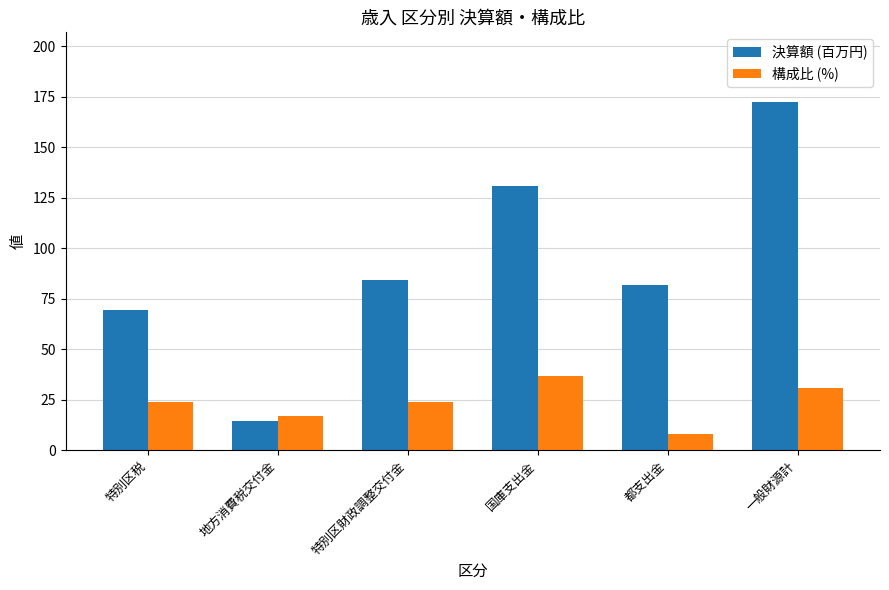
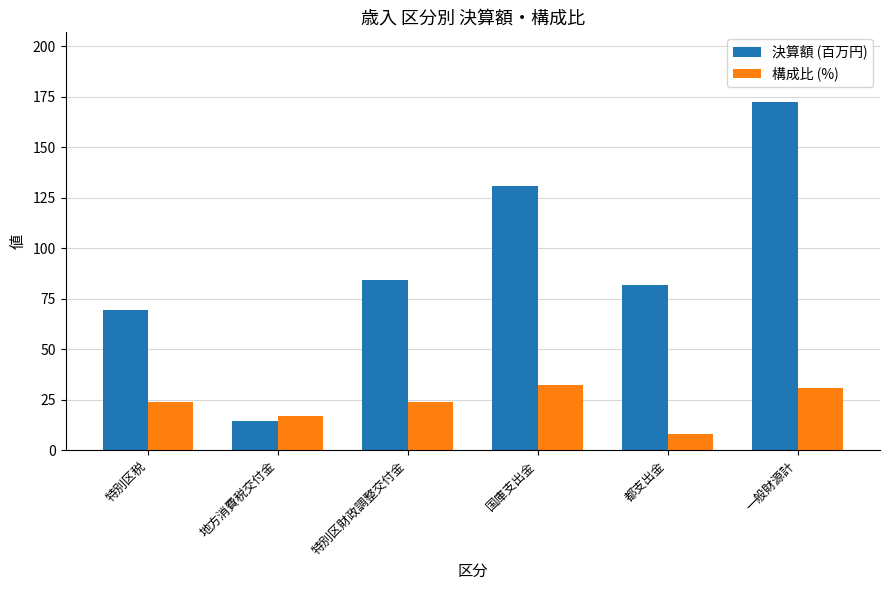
構成比 (%), 国庫支出金: 37 -> 32
